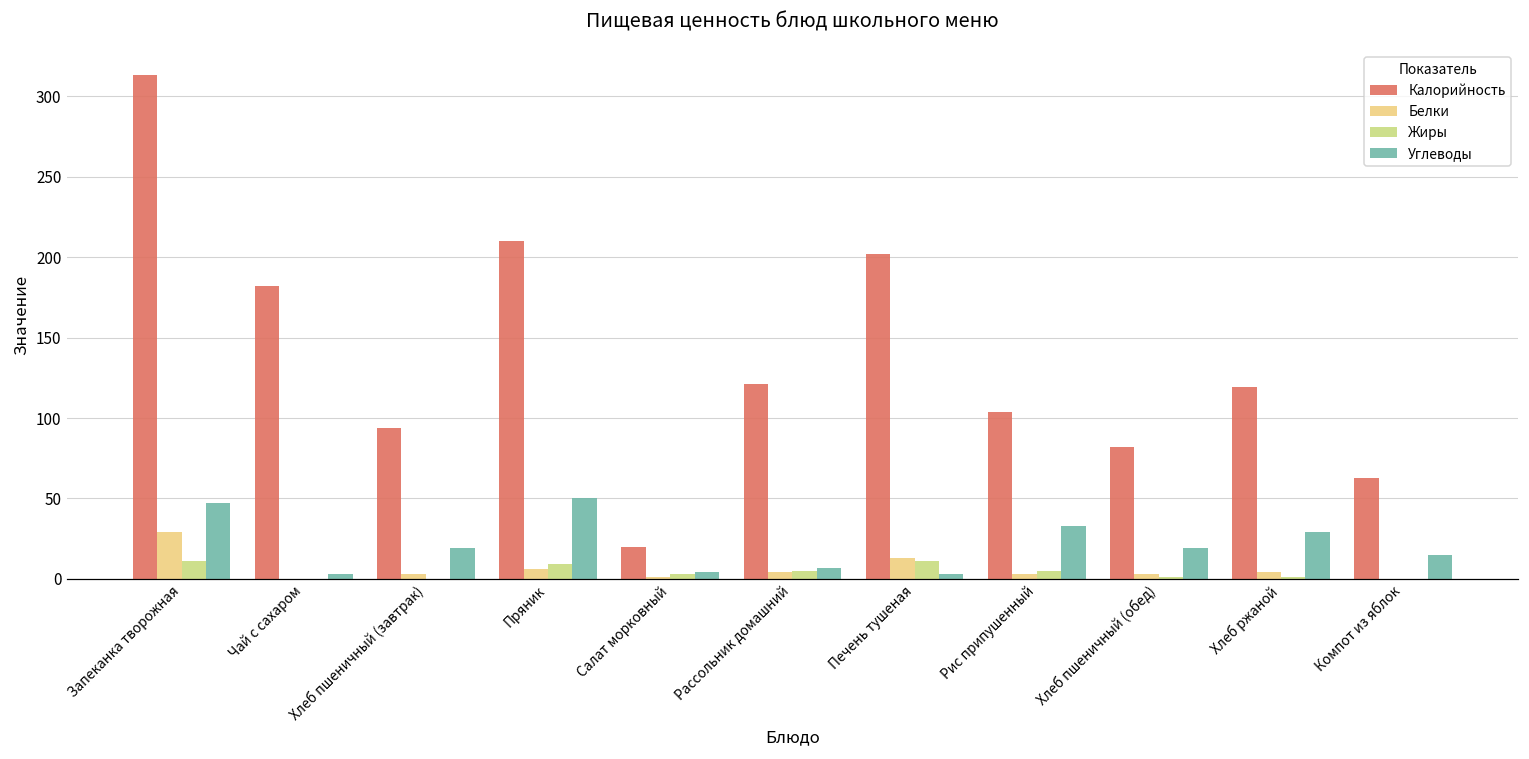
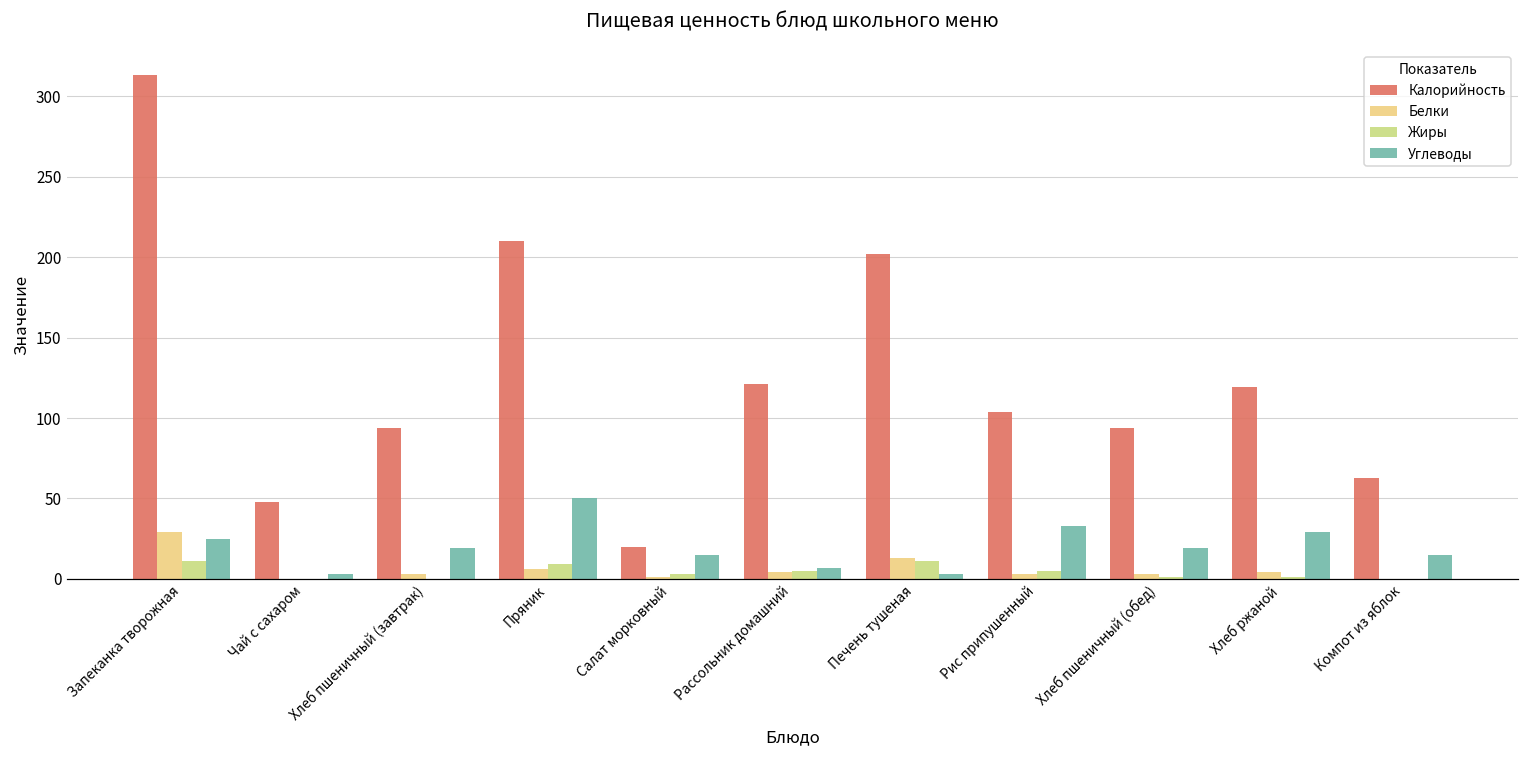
Углеводы, Запеканка творожная: 47 -> 25
Калорийность, Чай с сахаром: 182 -> 48
Углеводы, Салат морковный: 4 -> 15
Калорийность, Хлеб пшеничный (обед): 82 -> 94
